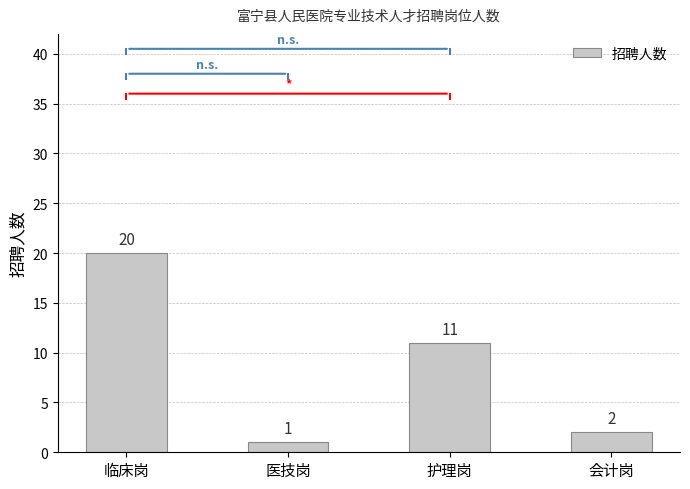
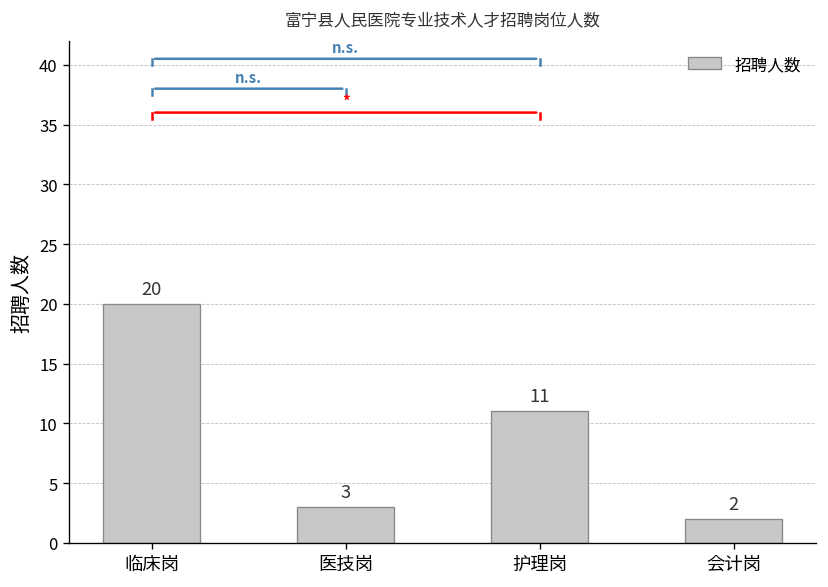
招聘人数, 医技岗: 1 -> 3
